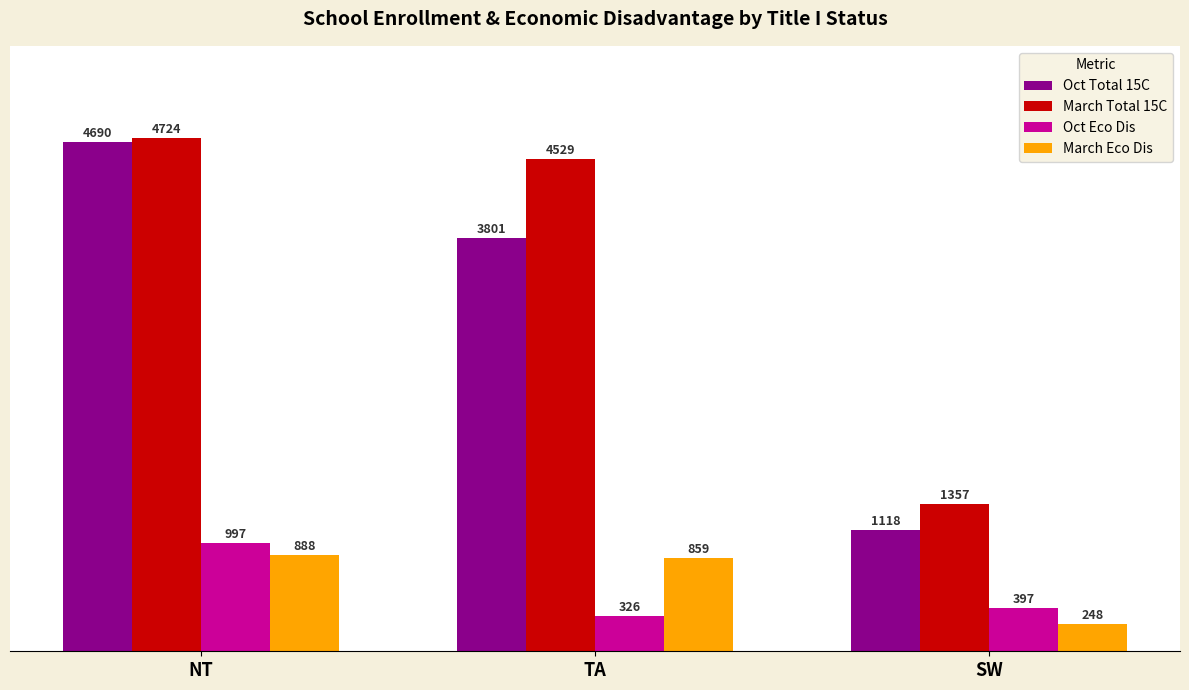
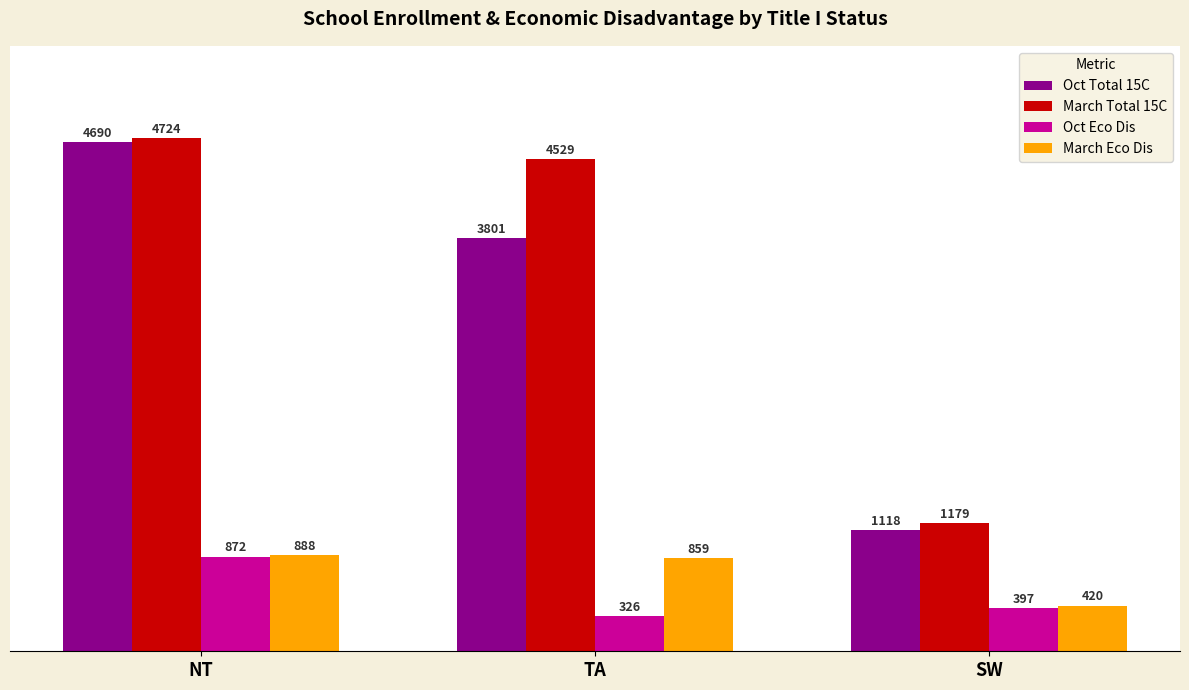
Oct Eco Dis, NT: 997 -> 872
March Total 15C, SW: 1357 -> 1179
March Eco Dis, SW: 248 -> 420
